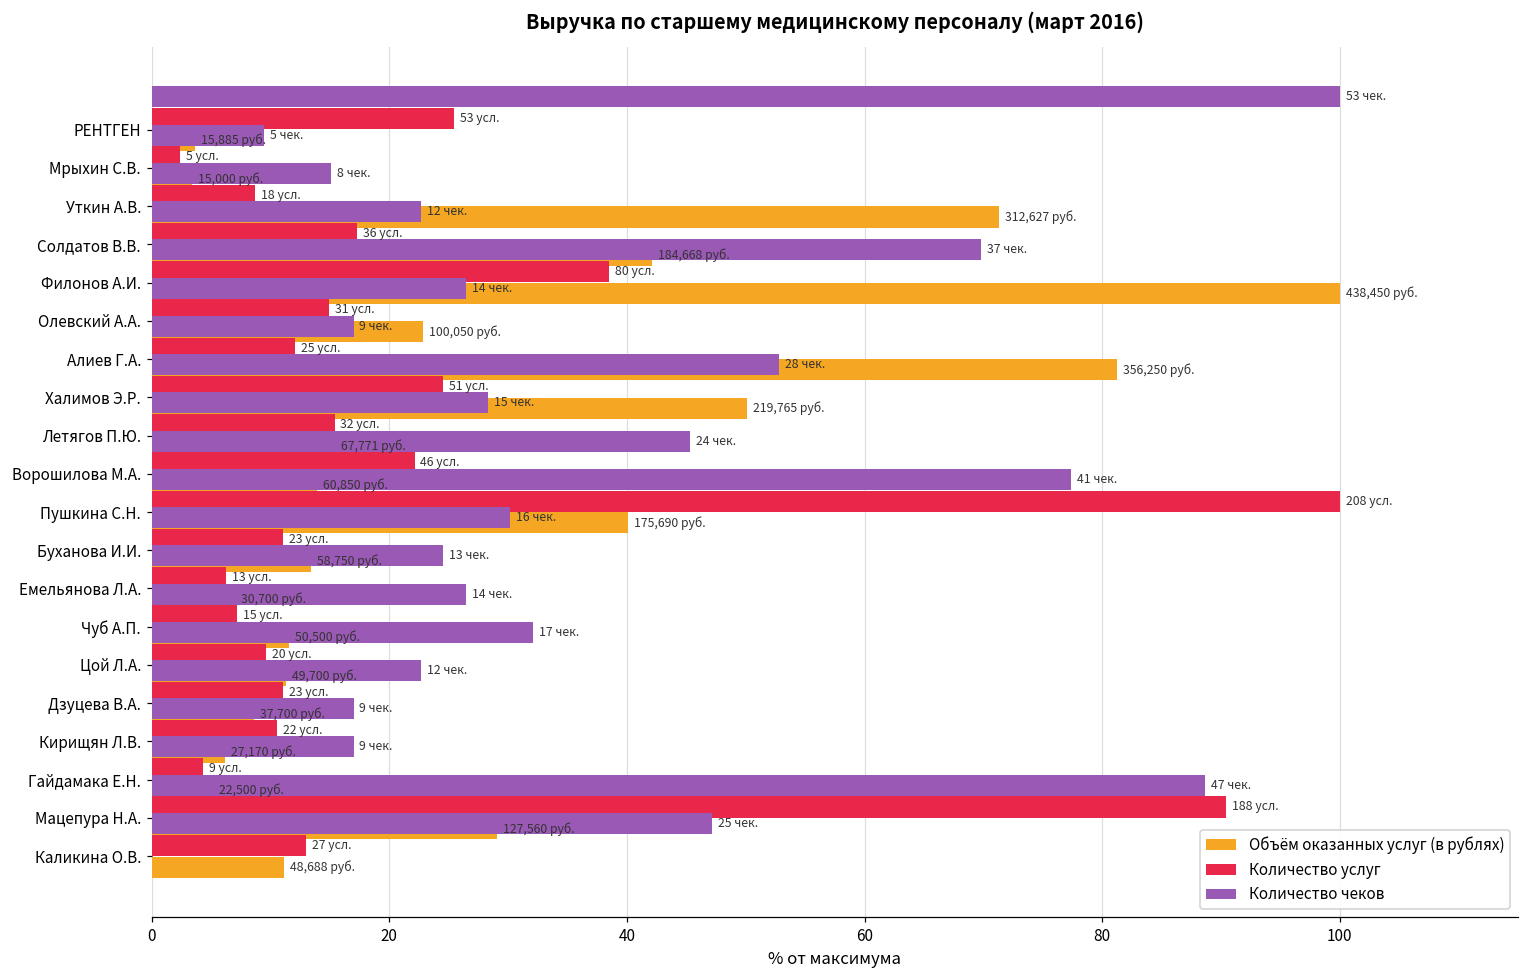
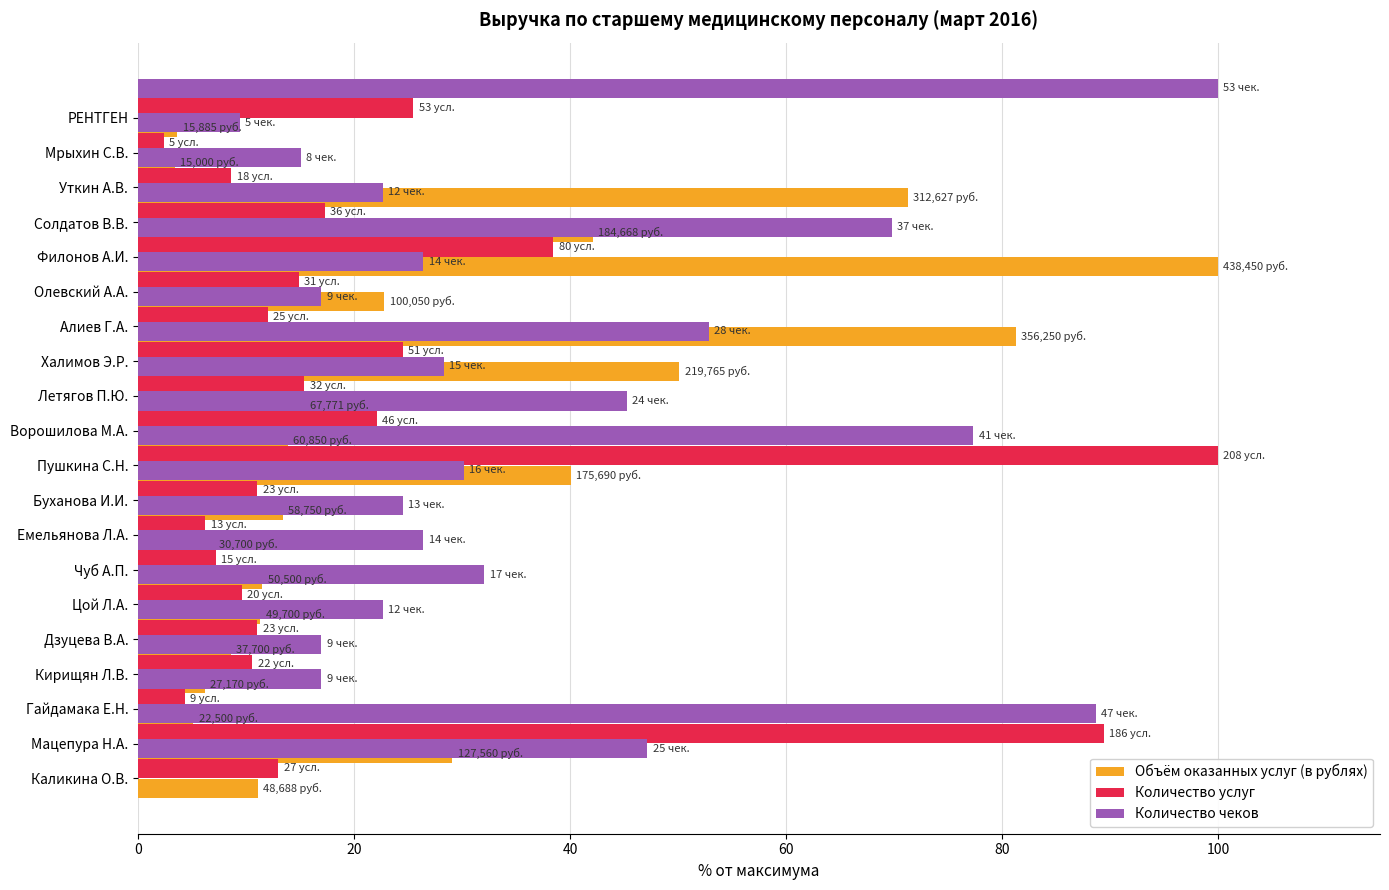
Количество услуг, Мацепура Н.А.: 188 -> 186
